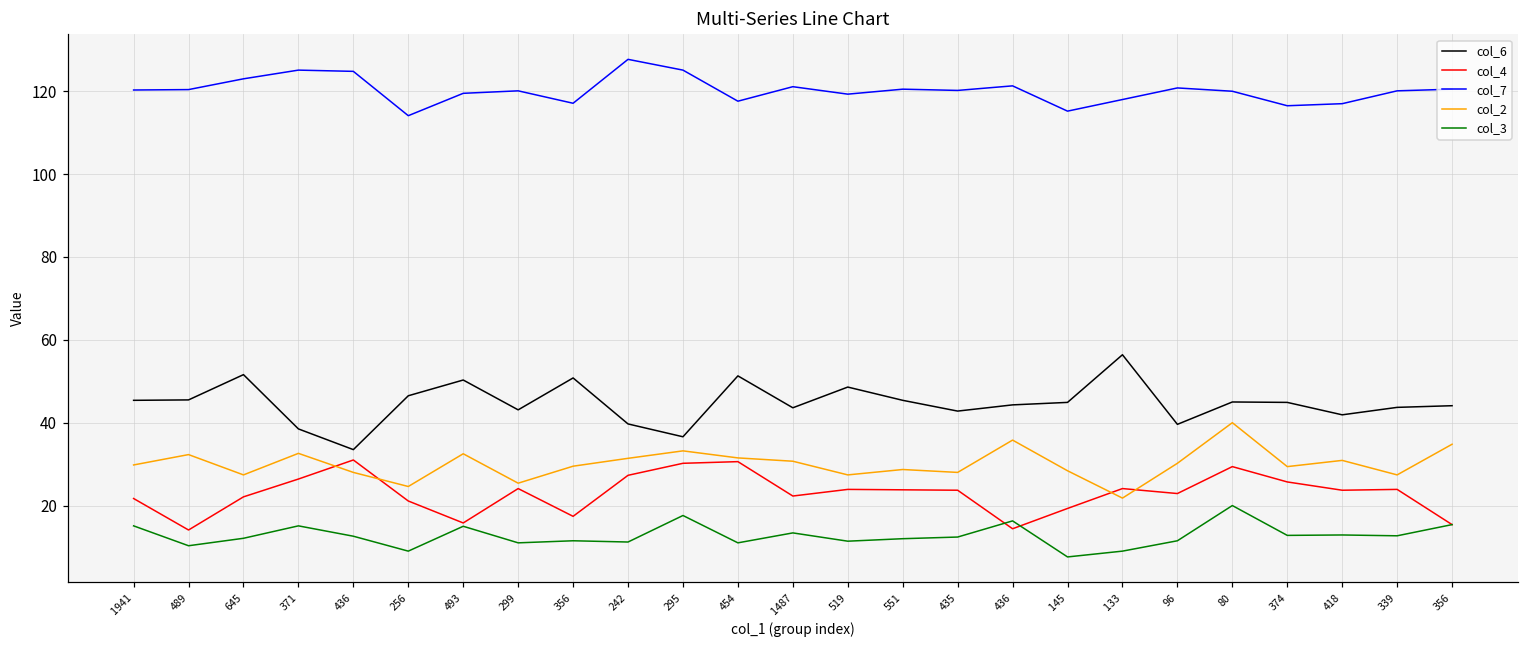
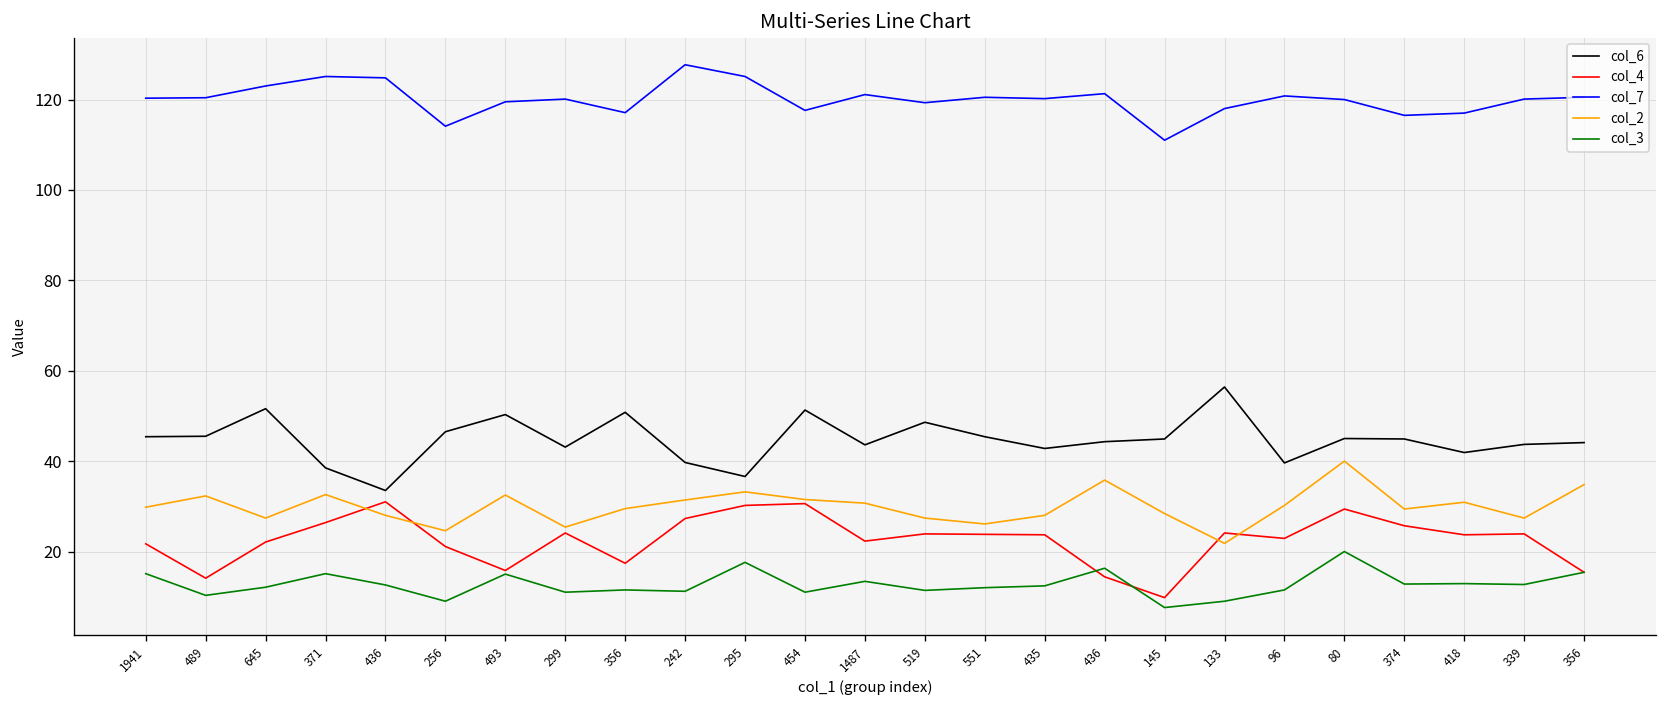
col_2, 551: 29 -> 26
col_4, 145: 19 -> 10
col_7, 145: 115 -> 111
